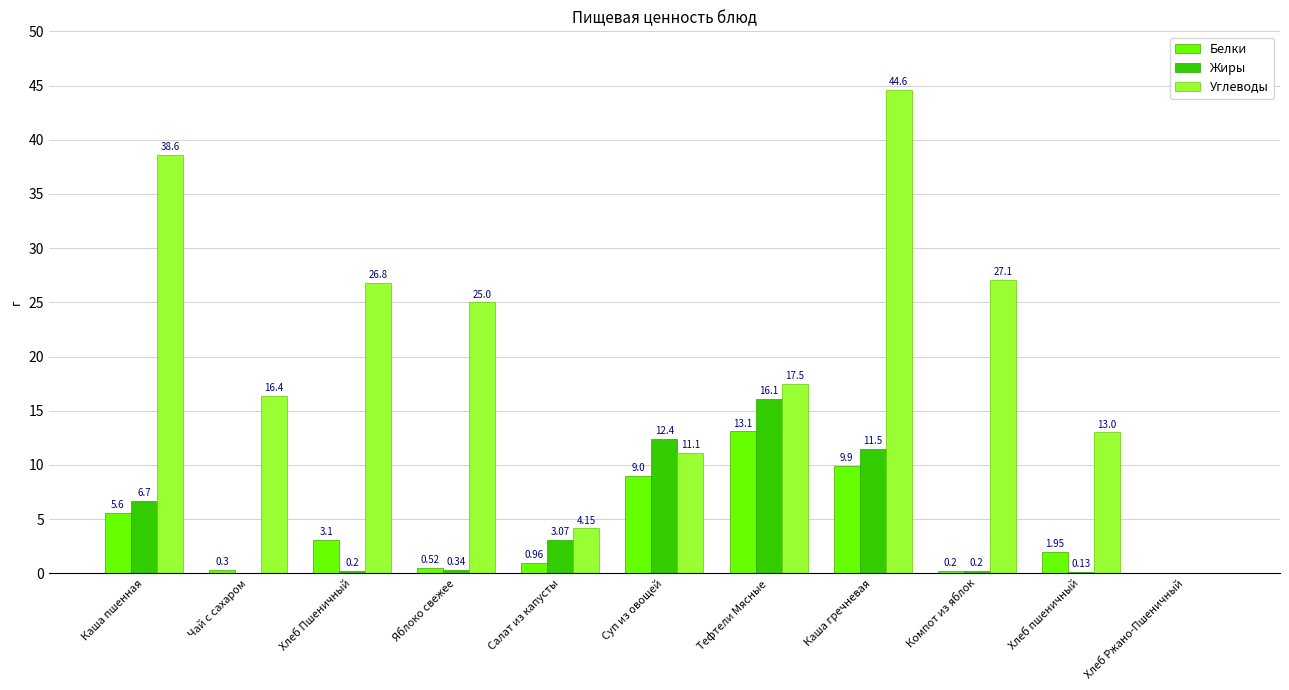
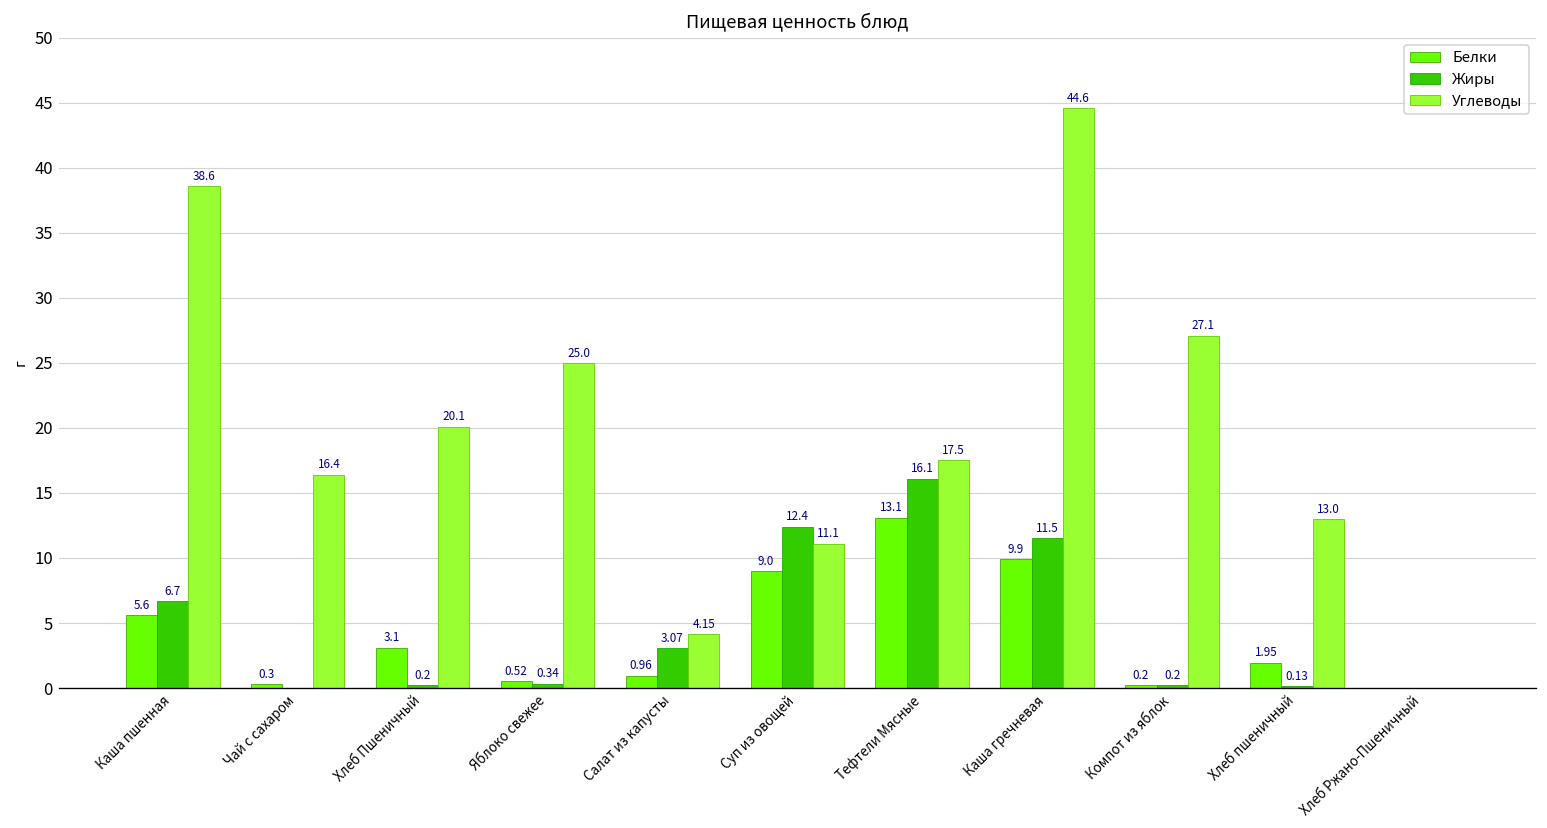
Углеводы, Хлеб Пшеничный: 26.8 -> 20.1
